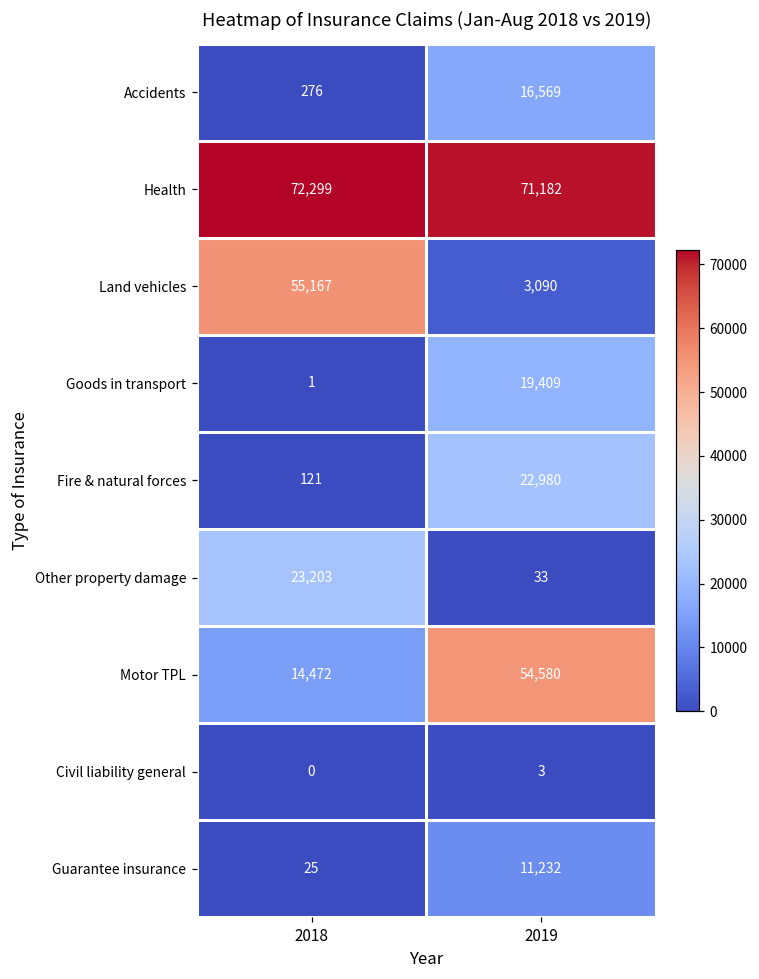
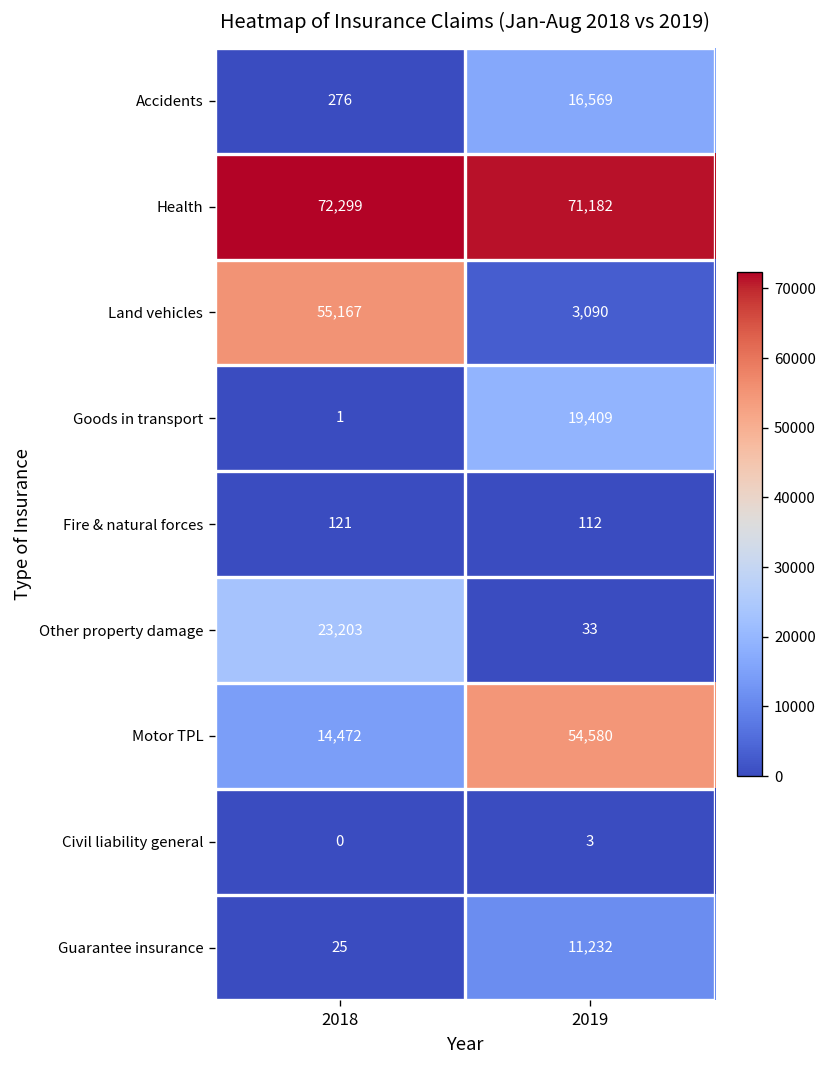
Fire & natural forces, 2019: 22,980 -> 112
